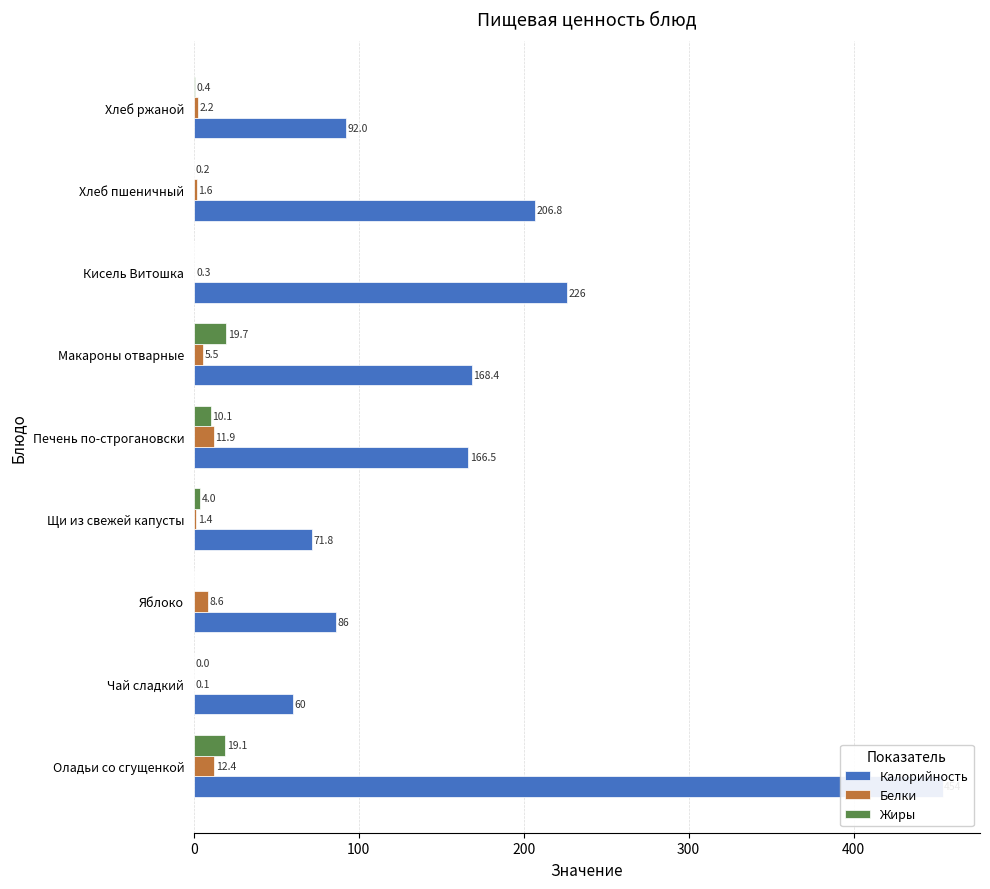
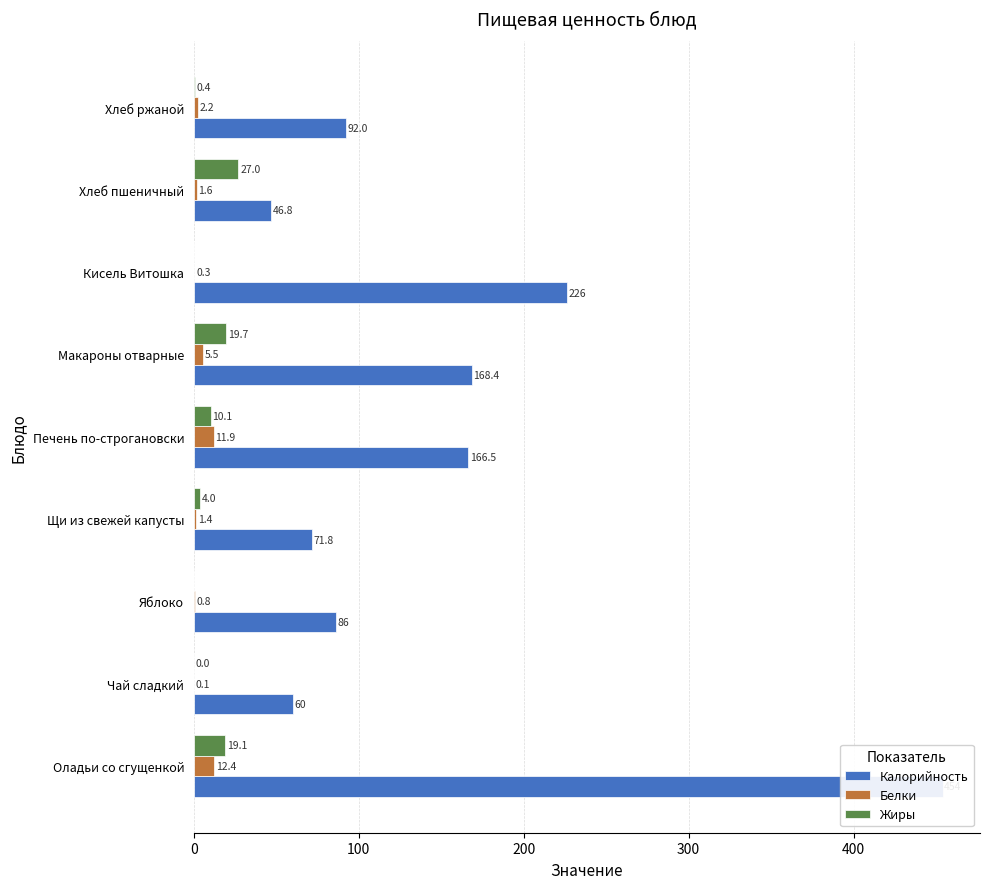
Жиры, Хлеб пшеничный: 0.2 -> 27.0
Калорийность, Хлеб пшеничный: 206.8 -> 46.8
Белки, Яблоко: 8.6 -> 0.8
